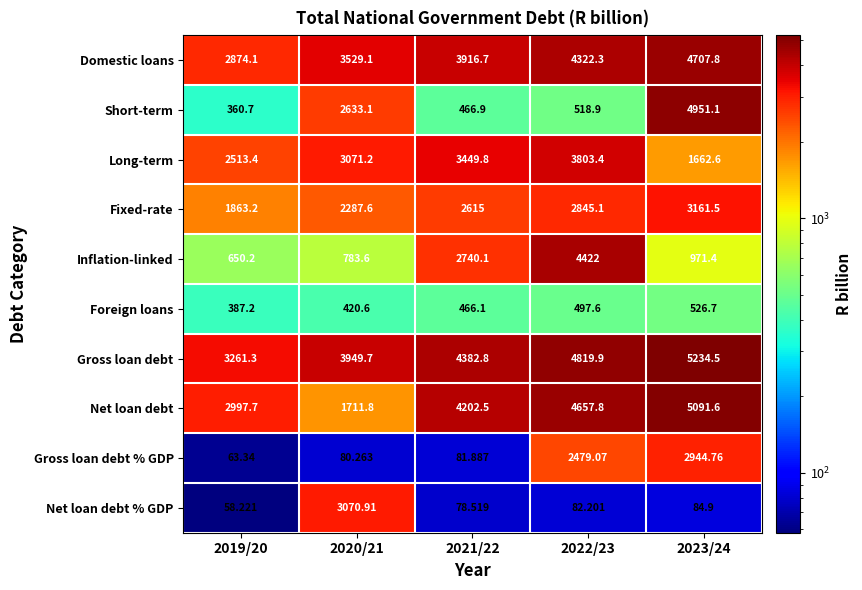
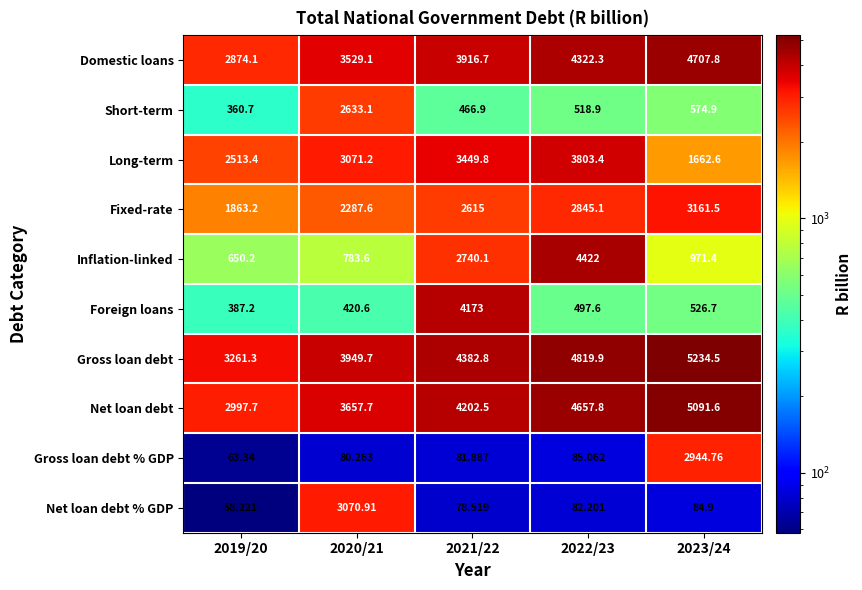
Short-term, 2023/24: 4951.1 -> 574.9
Foreign loans, 2021/22: 466.1 -> 4173
Net loan debt, 2020/21: 1711.8 -> 3657.7
Gross loan debt % GDP, 2022/23: 2479.07 -> 85.062
